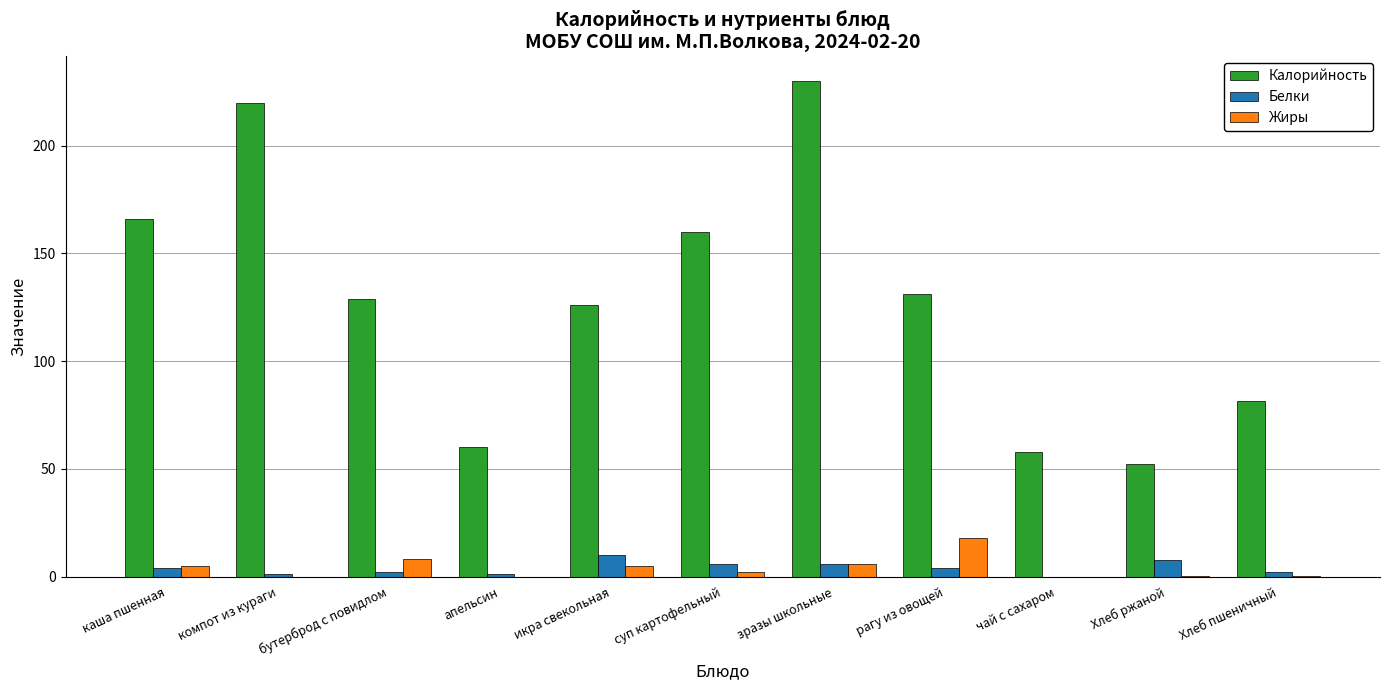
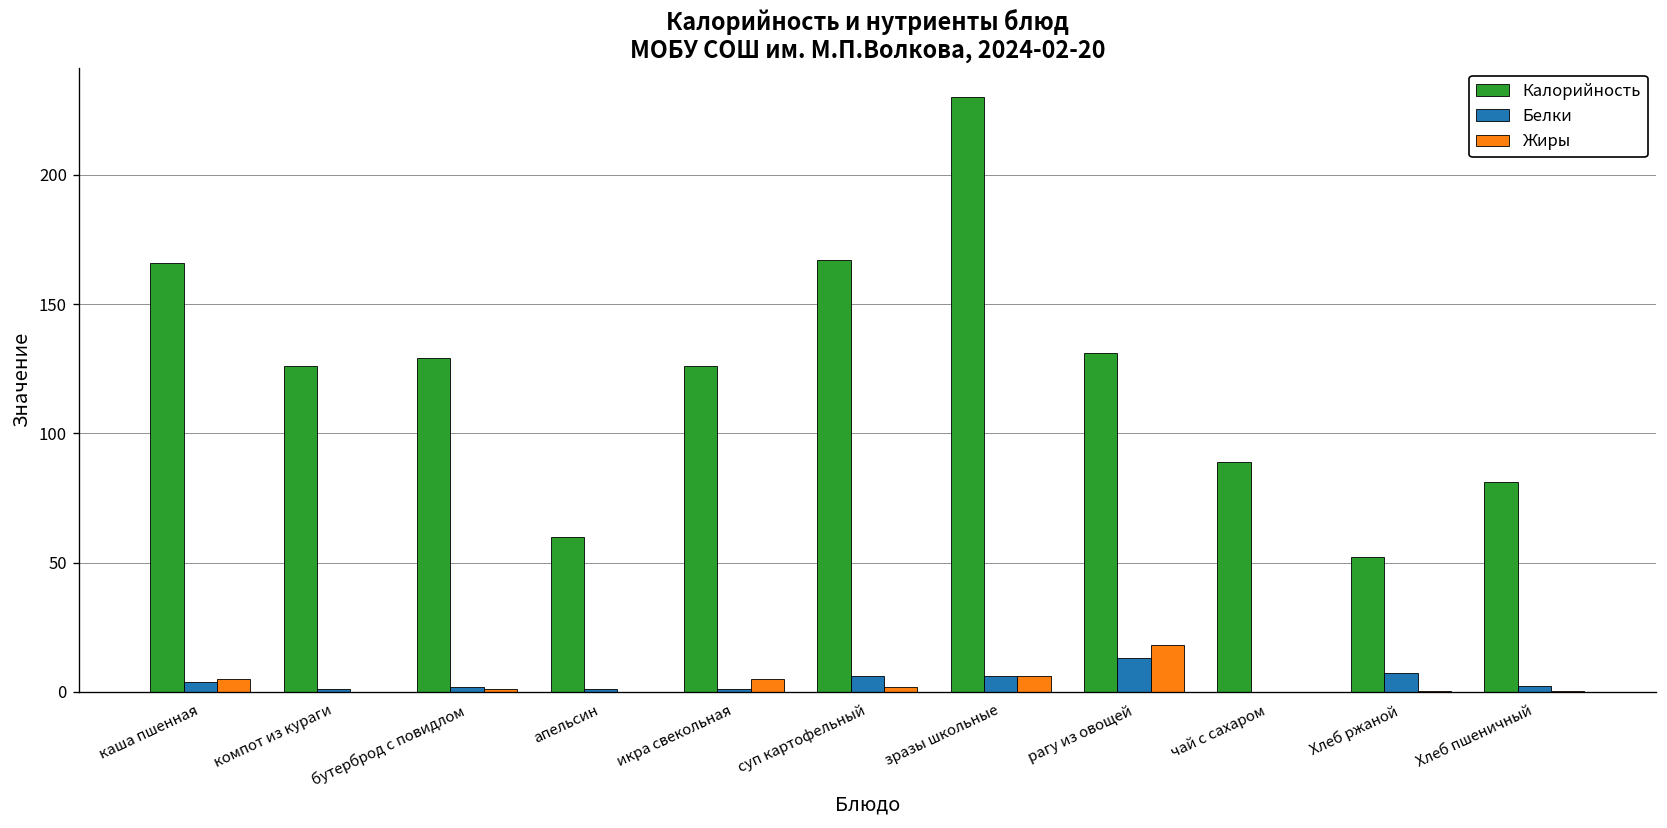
Калорийность, компот из кураги: 220 -> 126
Жиры, бутерброд с повидлом: 8 -> 1
Белки, икра свекольная: 10 -> 1
Калорийность, суп картофельный: 160 -> 167
Белки, рагу из овощей: 4 -> 13
Калорийность, чай с сахаром: 58 -> 89
